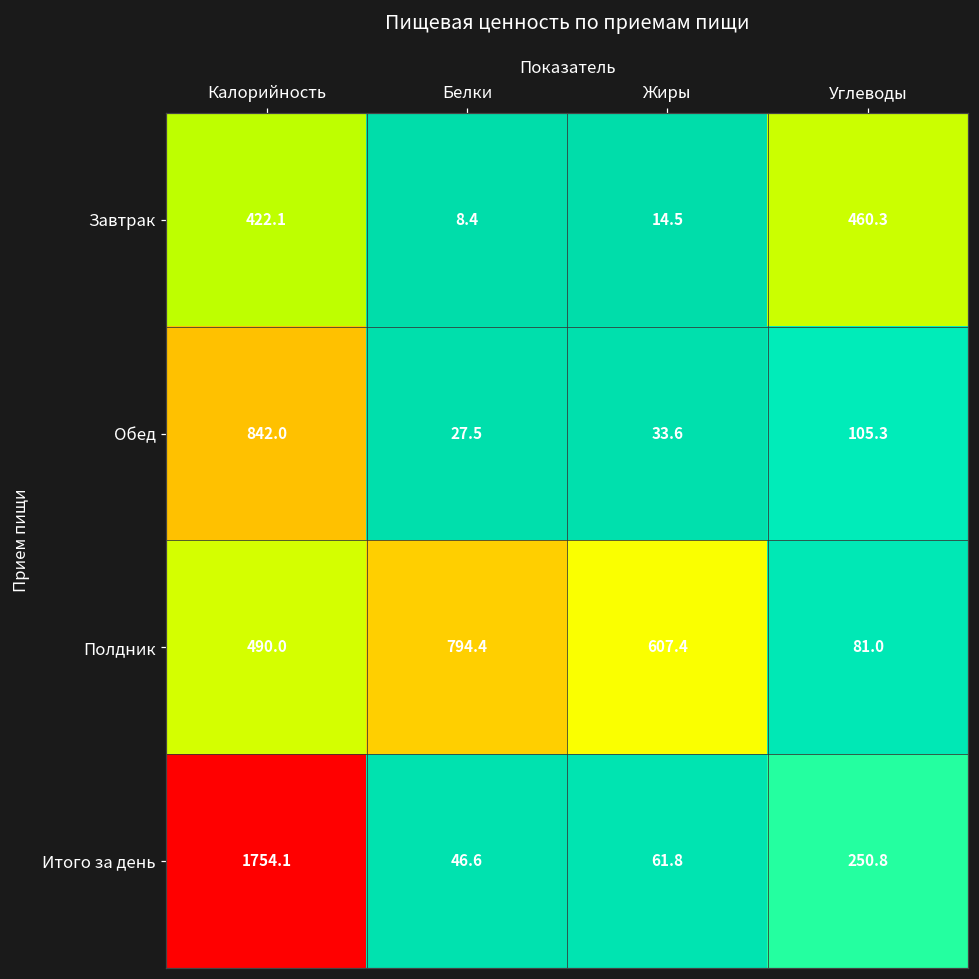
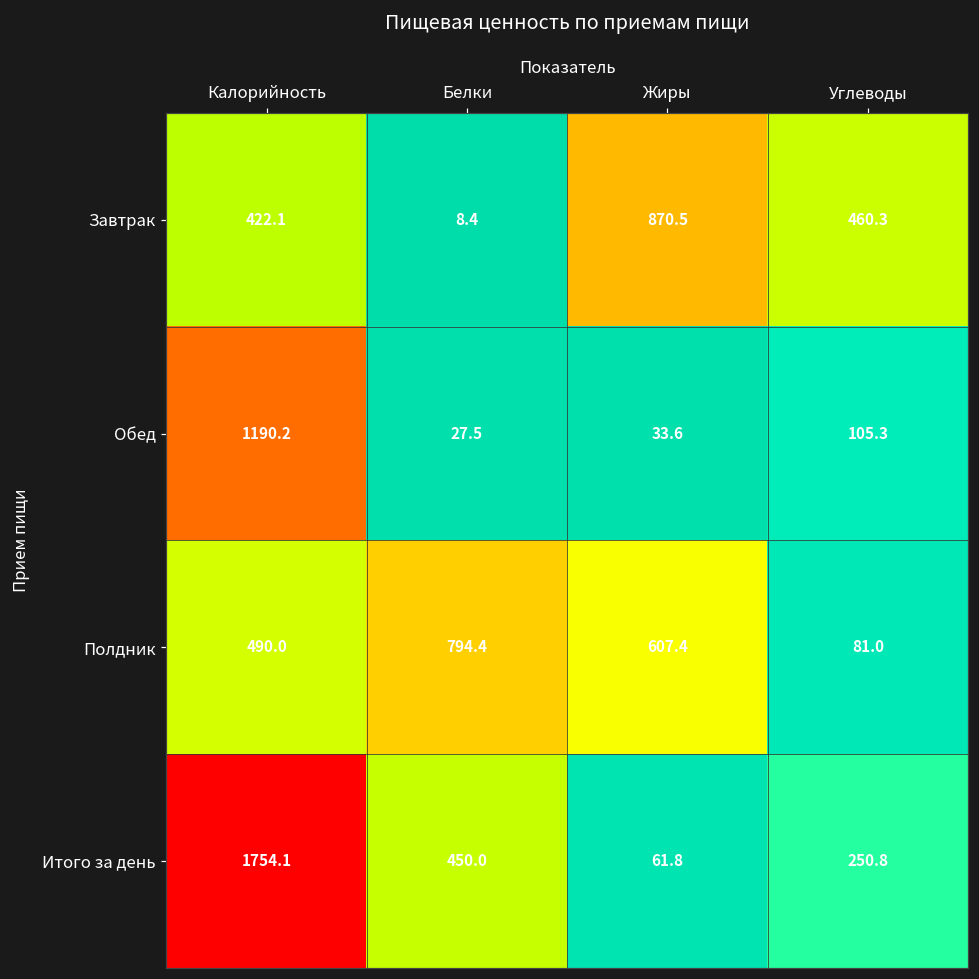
Завтрак, Жиры: 14.5 -> 870.5
Обед, Калорийность: 842.0 -> 1190.2
Итого за день, Белки: 46.6 -> 450.0
